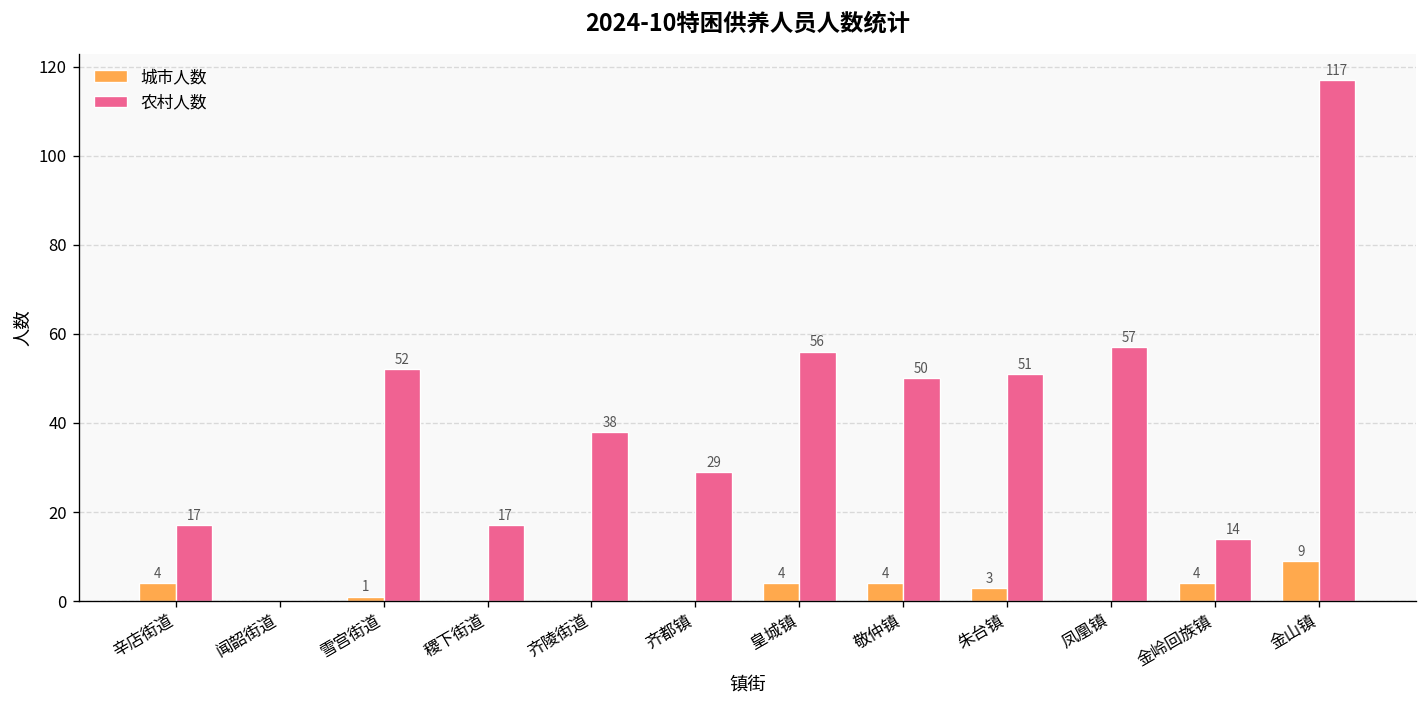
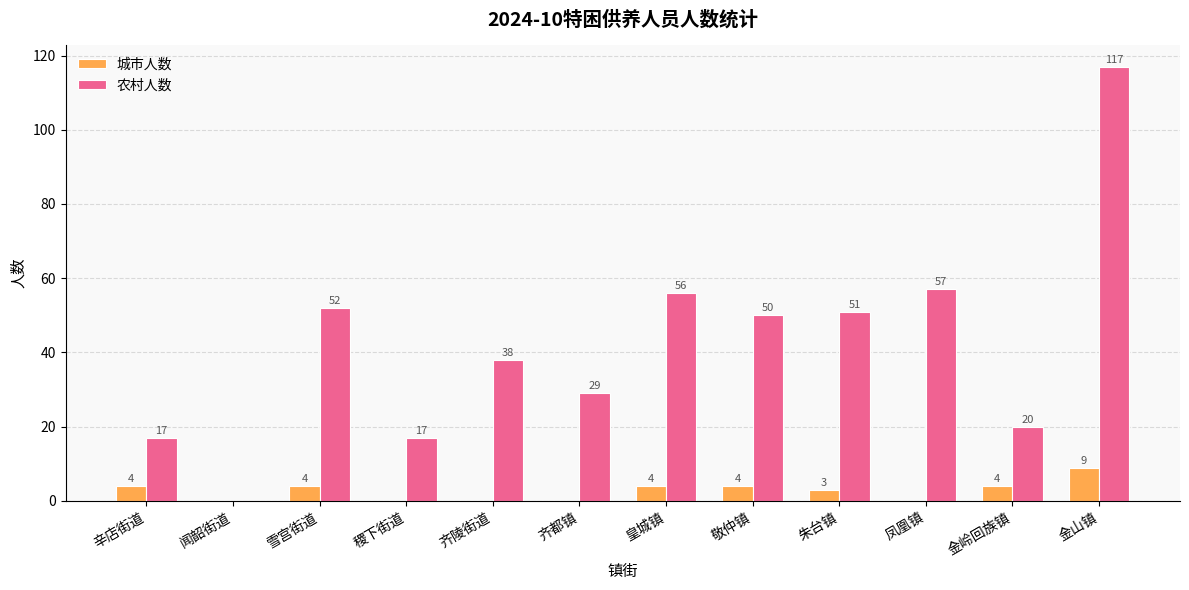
城市人数, 雪宫街道: 1 -> 4
农村人数, 金岭回族镇: 14 -> 20
